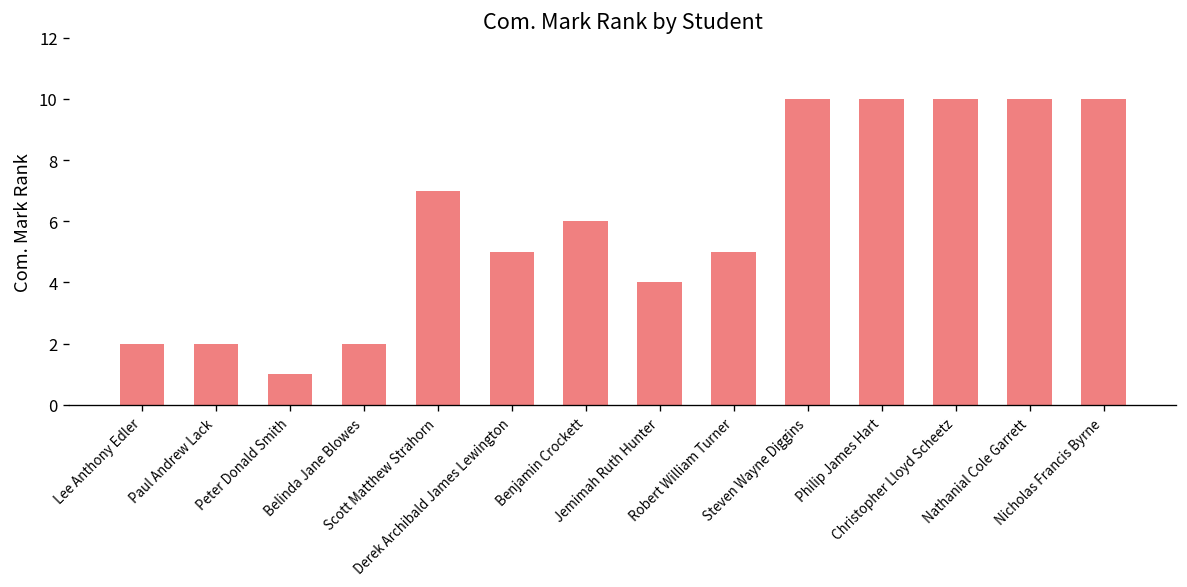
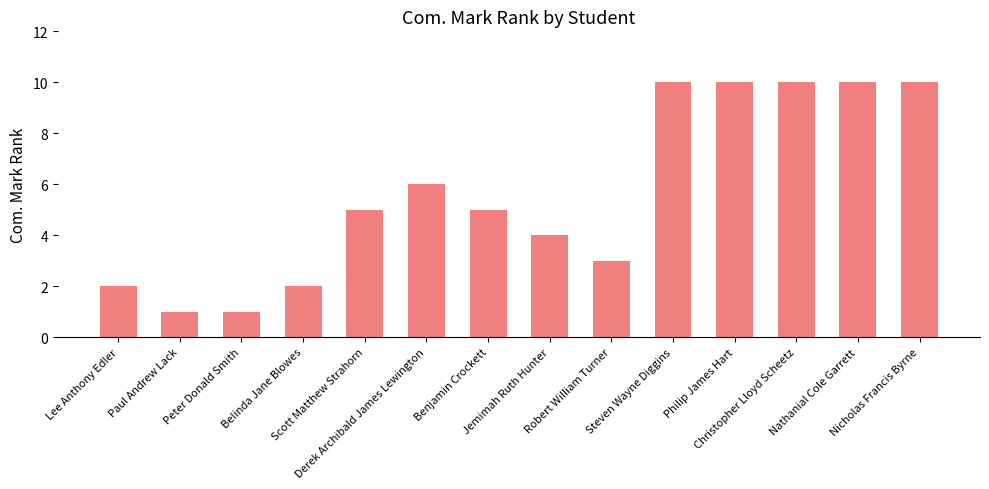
Paul Andrew Lack: 2 -> 1
Scott Matthew Strahorn: 7 -> 5
Derek Archibald James Lewington: 5 -> 6
Benjamin Crockett: 6 -> 5
Robert William Turner: 5 -> 3
